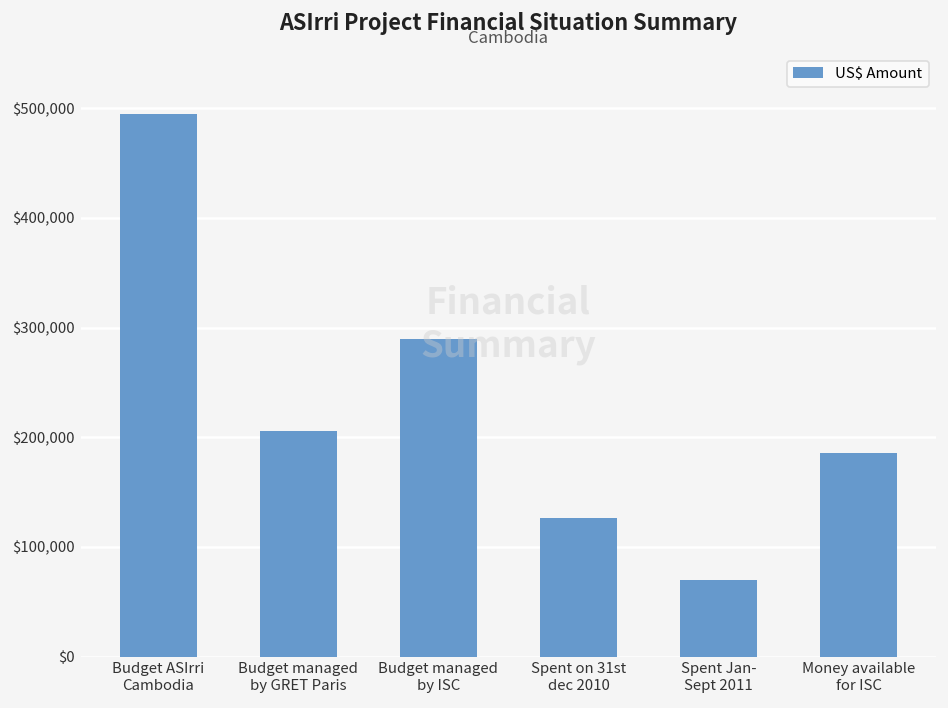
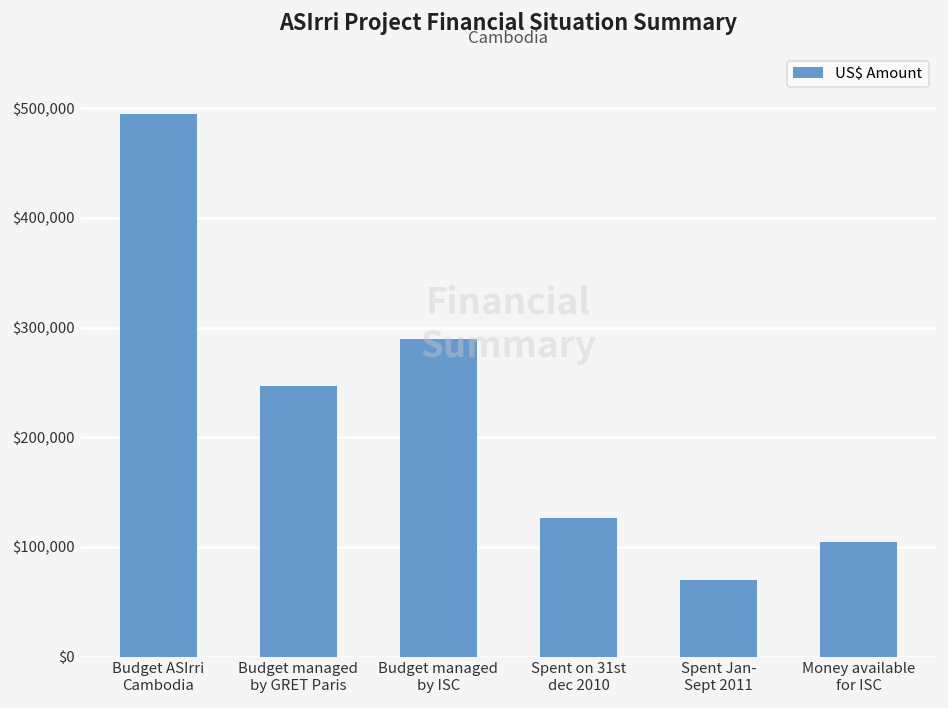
Budget managed by GRET Paris: $210,000 -> $250,000
Money available for ISC: $190,000 -> $100,000
